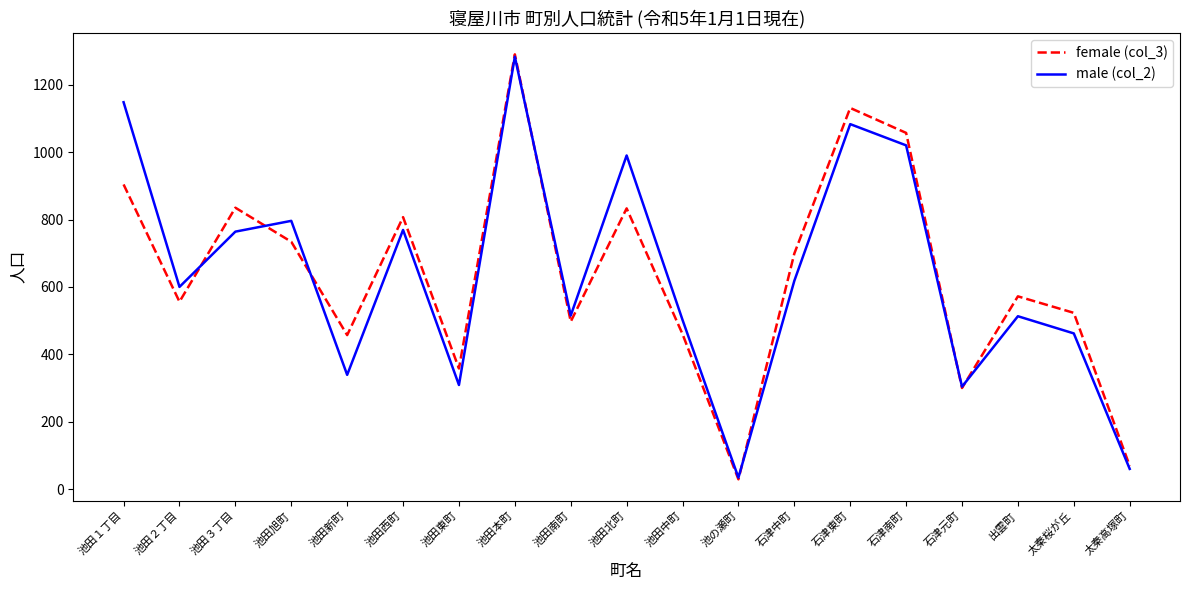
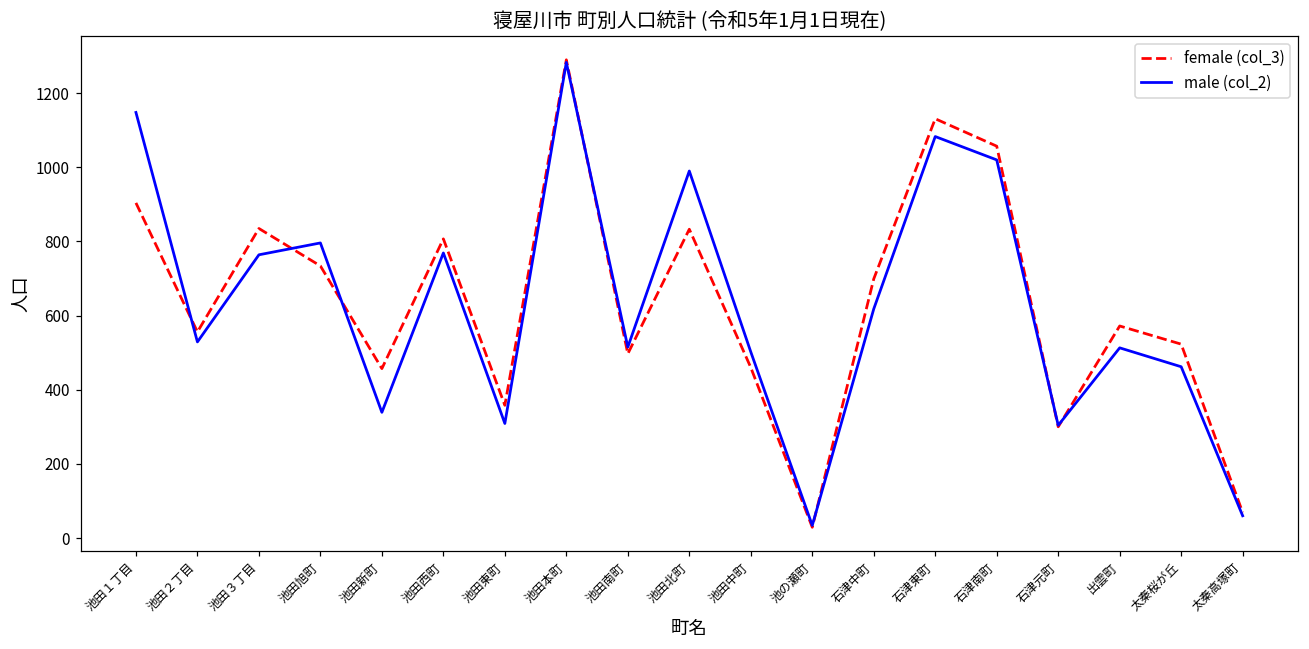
male (col_2), 池田２丁目: 600 -> 530
